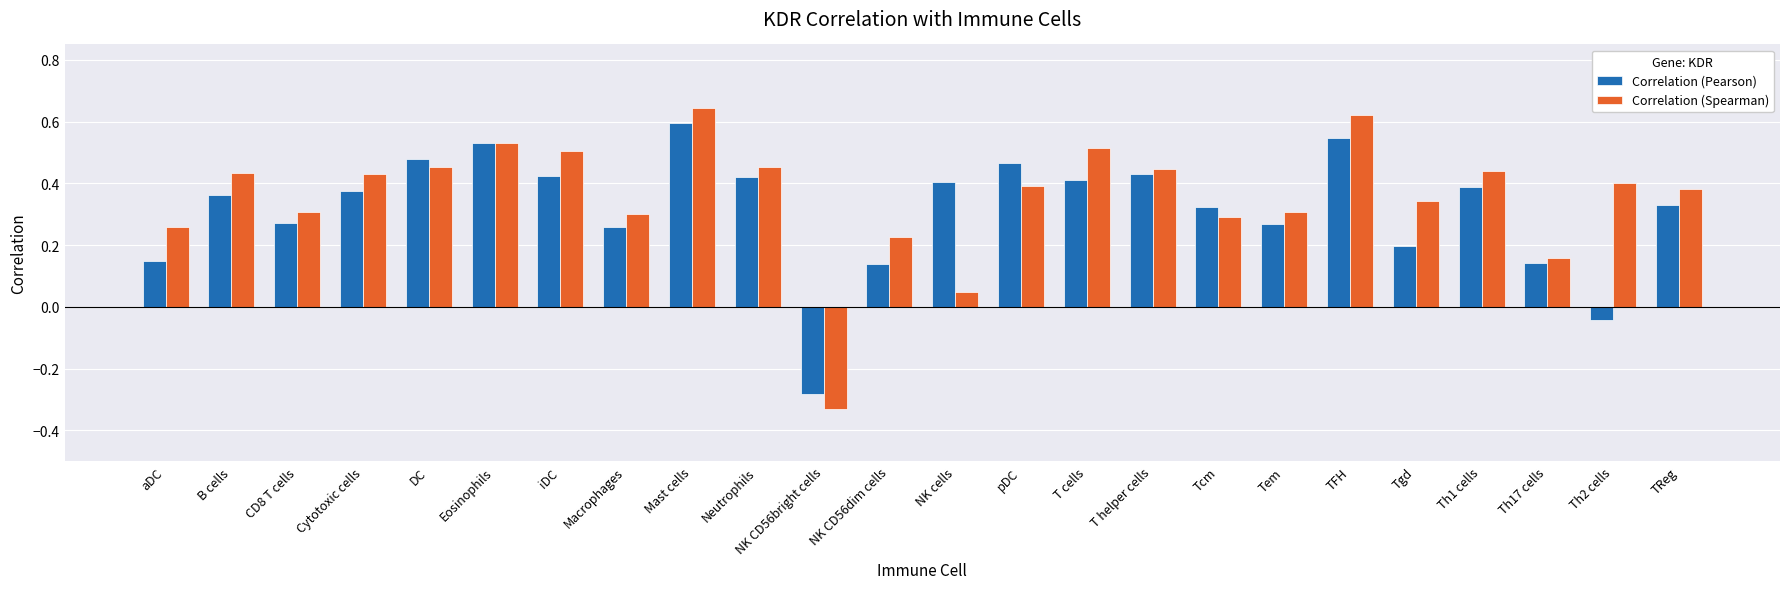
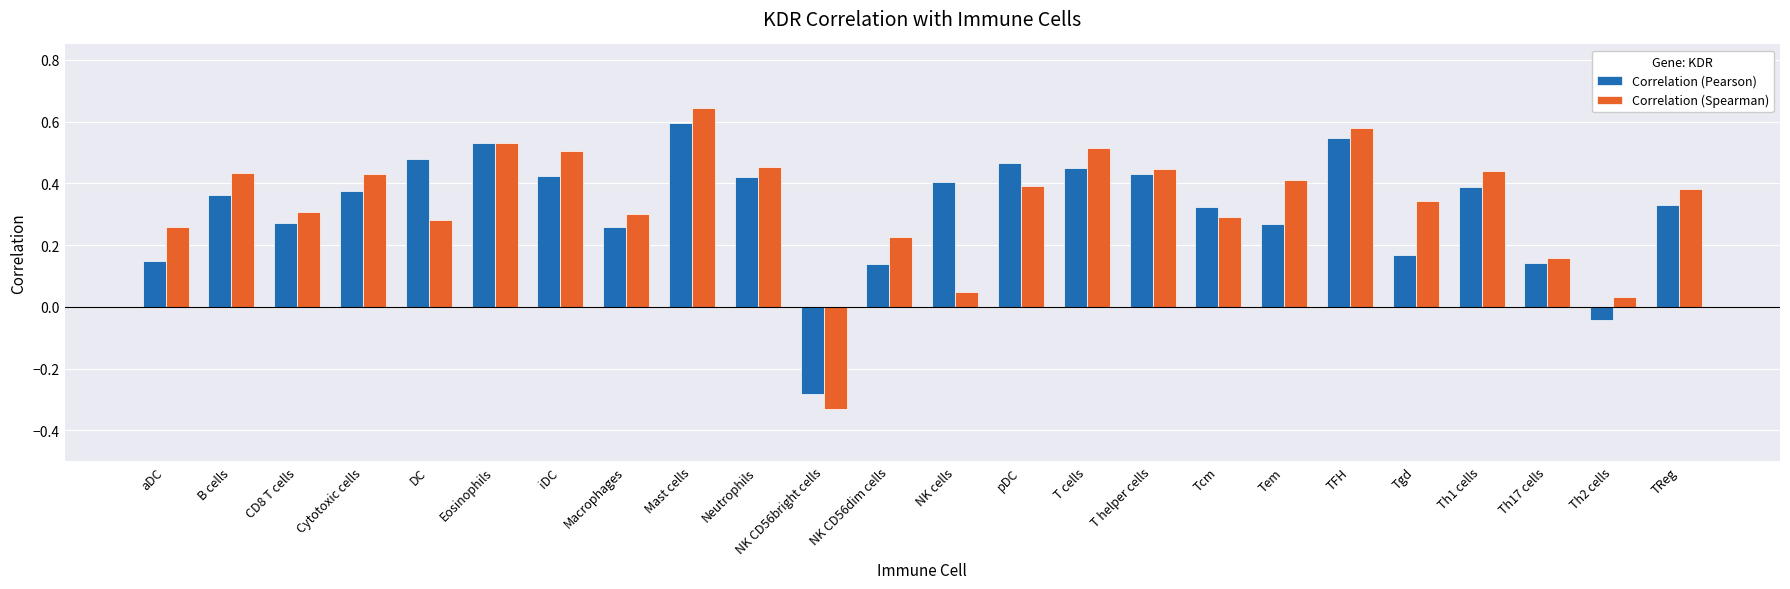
Correlation (Spearman), DC: 0.45 -> 0.28
Correlation (Pearson), T cells: 0.41 -> 0.45
Correlation (Spearman), Tem: 0.31 -> 0.41
Correlation (Spearman), TFH: 0.62 -> 0.58
Correlation (Pearson), Tgd: 0.20 -> 0.17
Correlation (Spearman), Th2 cells: 0.40 -> 0.03
